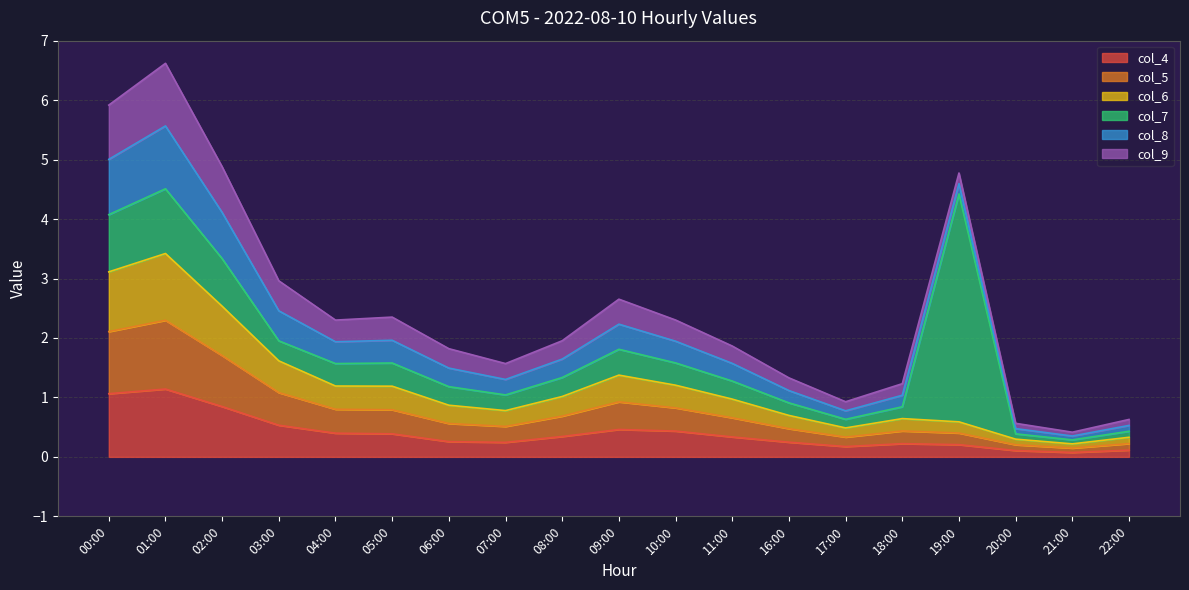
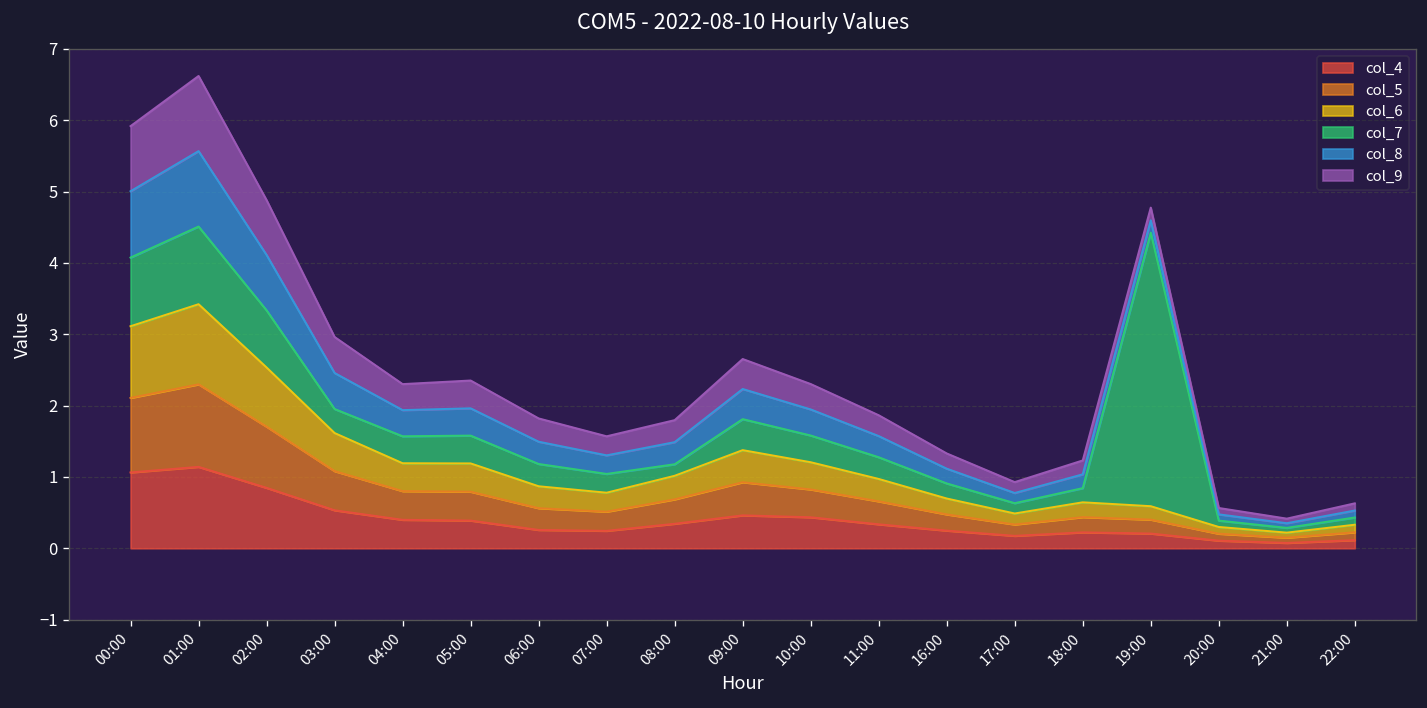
col_7, 08:00: 0.3 -> 0.2
